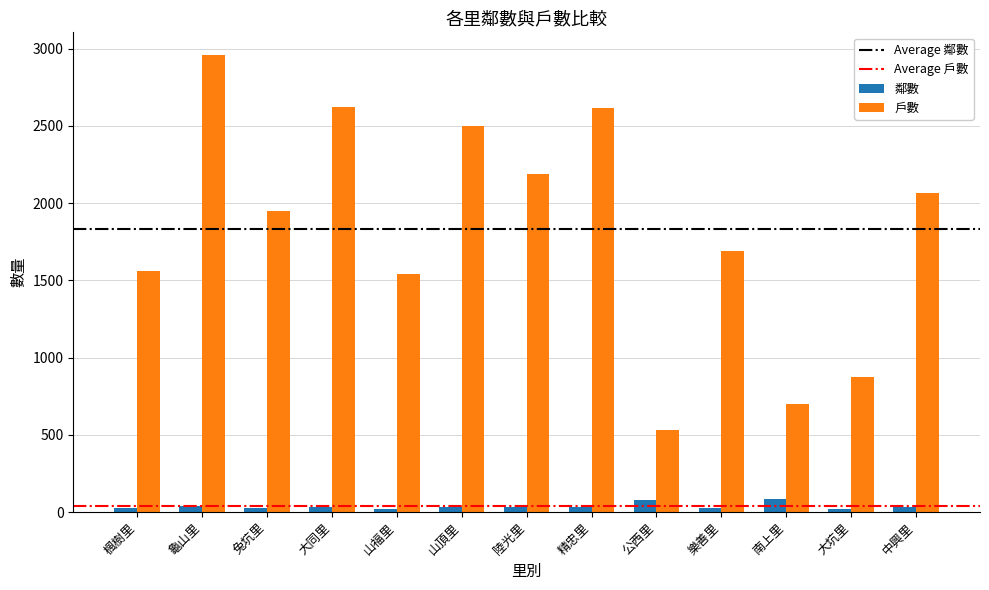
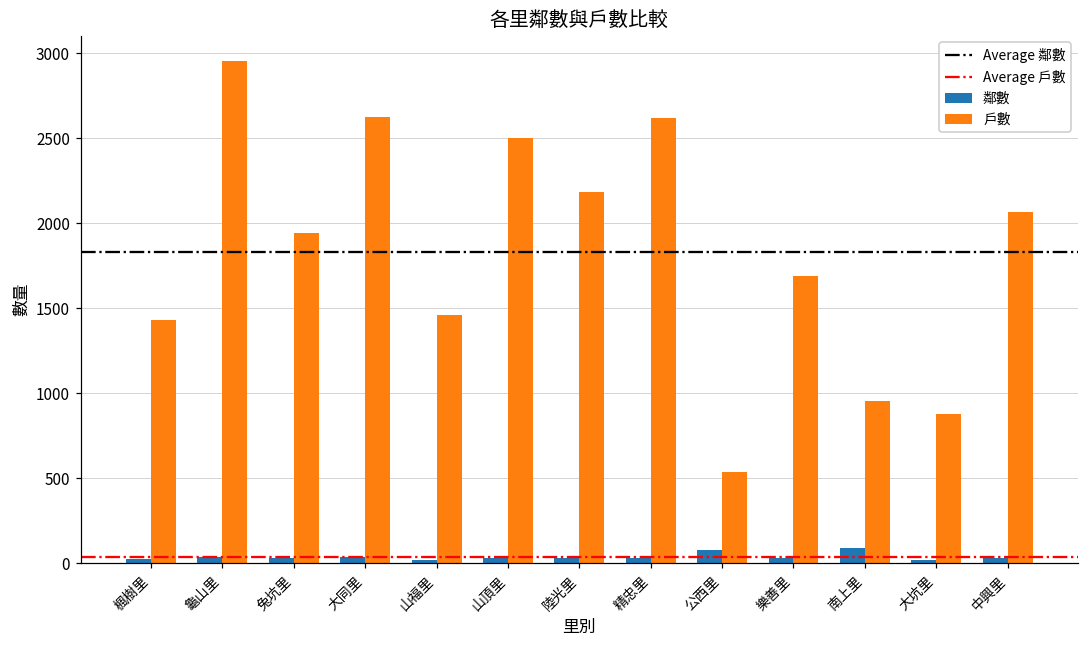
戶數, 楓樹里: 1560 -> 1430
戶數, 山福里: 1540 -> 1460
戶數, 南上里: 700 -> 960
